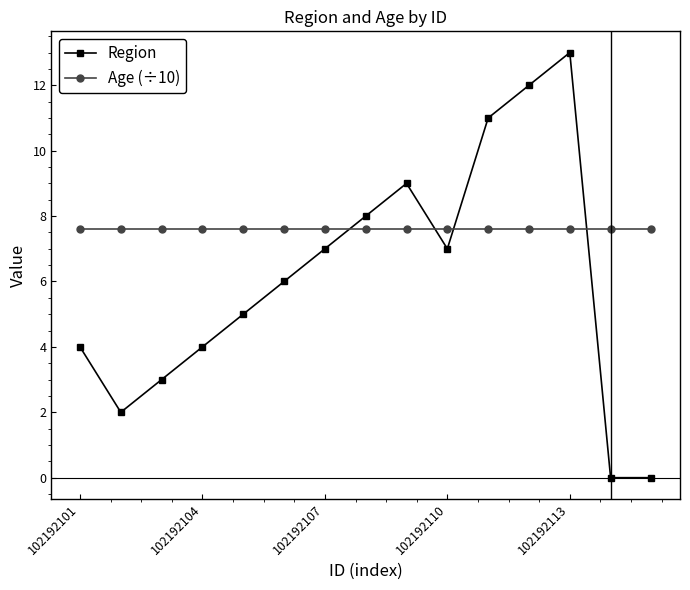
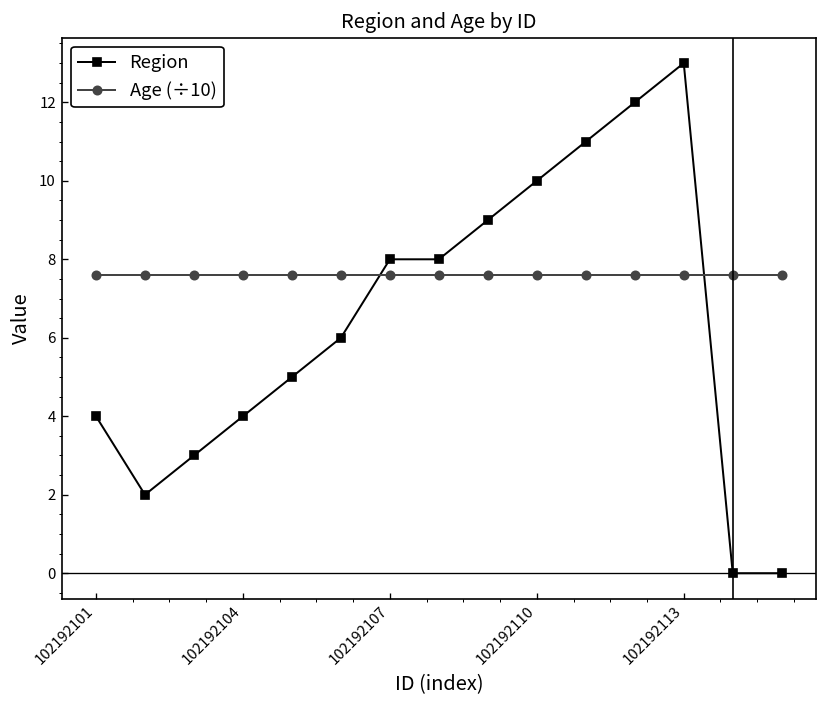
Region, 102192107: 7 -> 8
Region, 102192110: 7 -> 10
